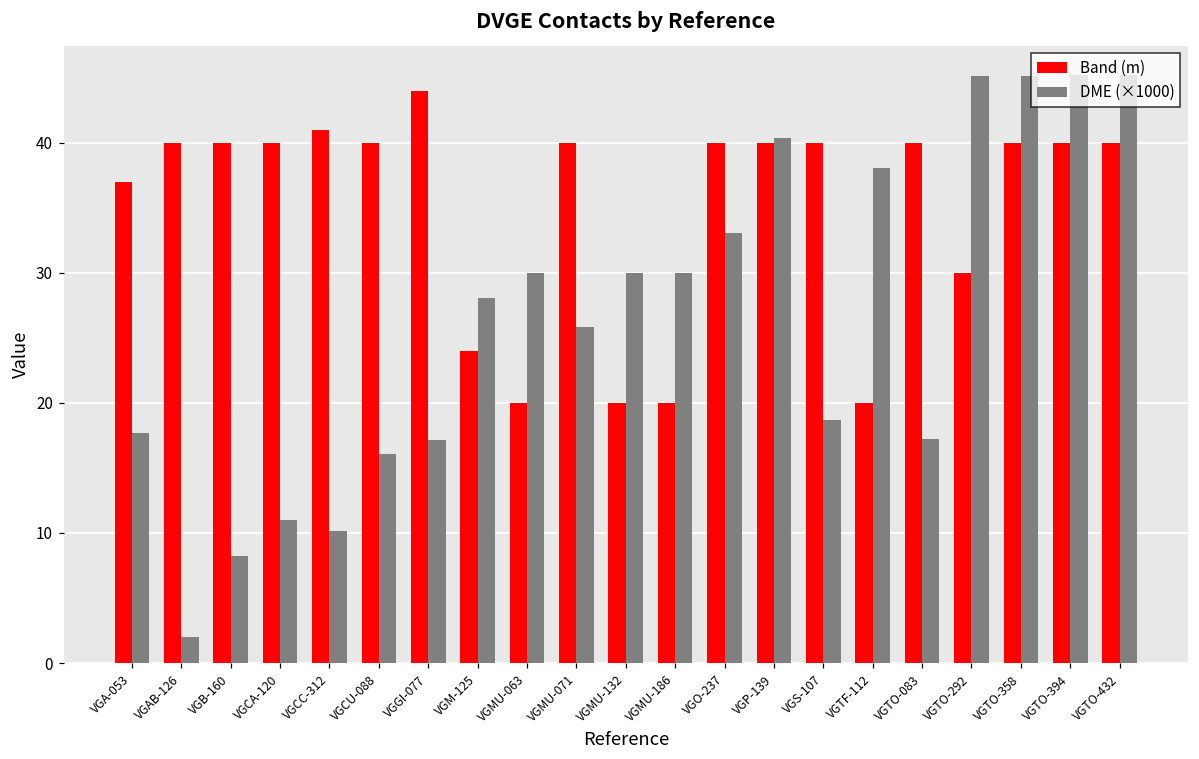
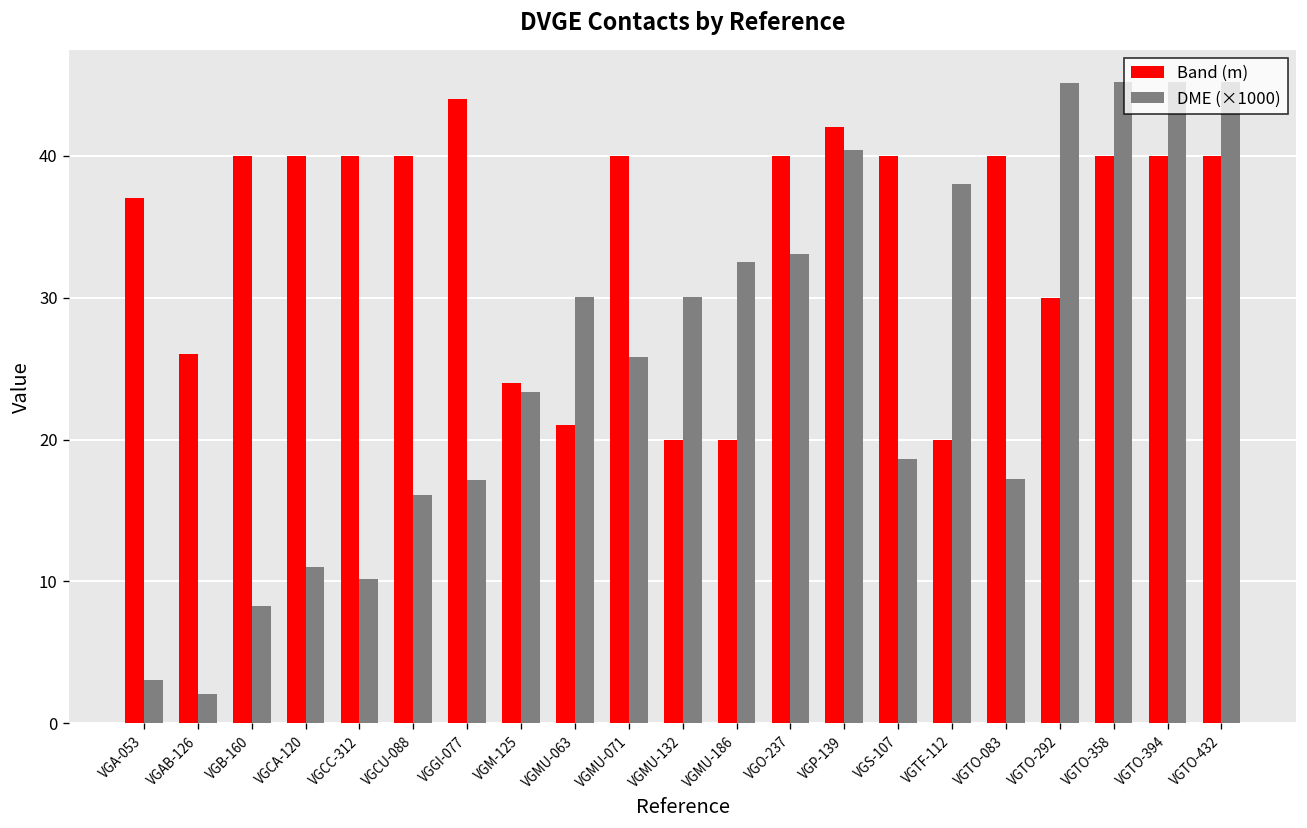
DME (×1000), VGA-053: 17.7 -> 3.1
Band (m), VGAB-126: 40 -> 26
Band (m), VGCC-312: 41 -> 40
DME (×1000), VGM-125: 28.1 -> 23.3
Band (m), VGMU-063: 20 -> 21
DME (×1000), VGMU-186: 30.0 -> 32.5
Band (m), VGP-139: 40 -> 42
